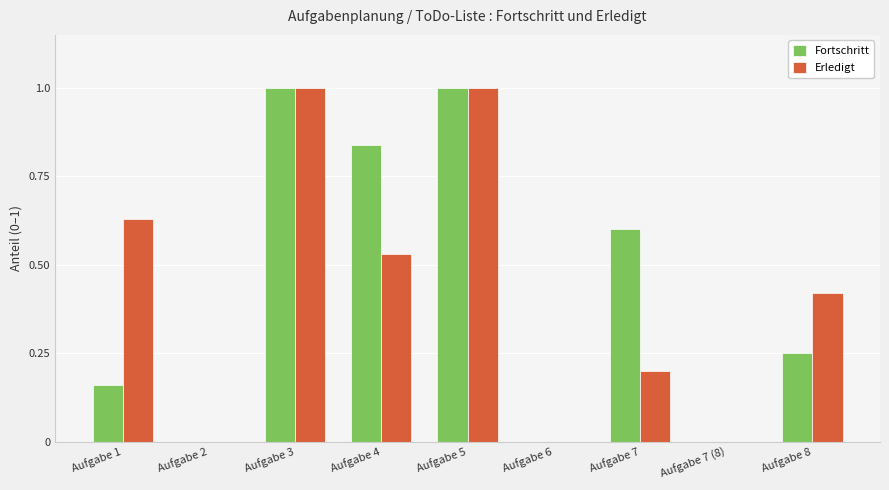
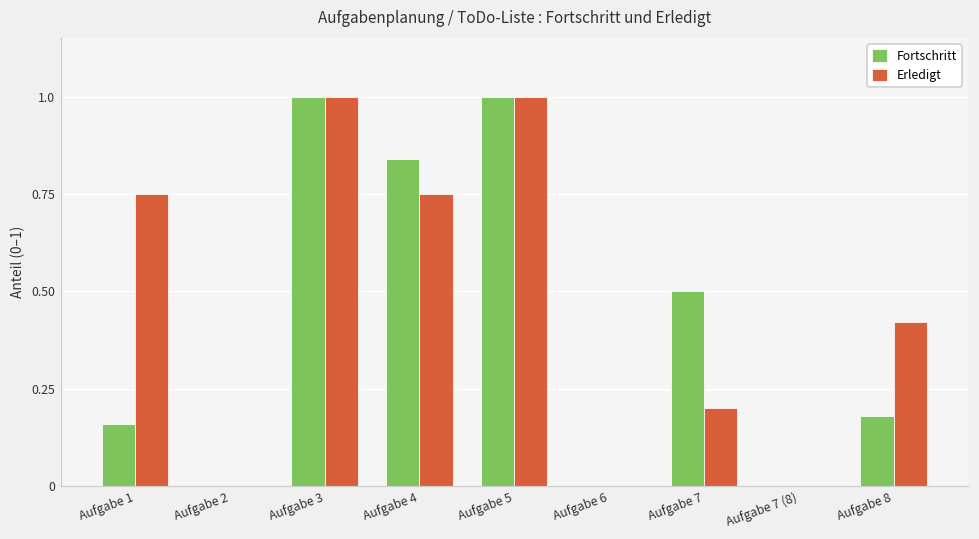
Erledigt, Aufgabe 1: 0.63 -> 0.75
Erledigt, Aufgabe 4: 0.53 -> 0.75
Fortschritt, Aufgabe 7: 0.6 -> 0.5
Fortschritt, Aufgabe 8: 0.25 -> 0.18
